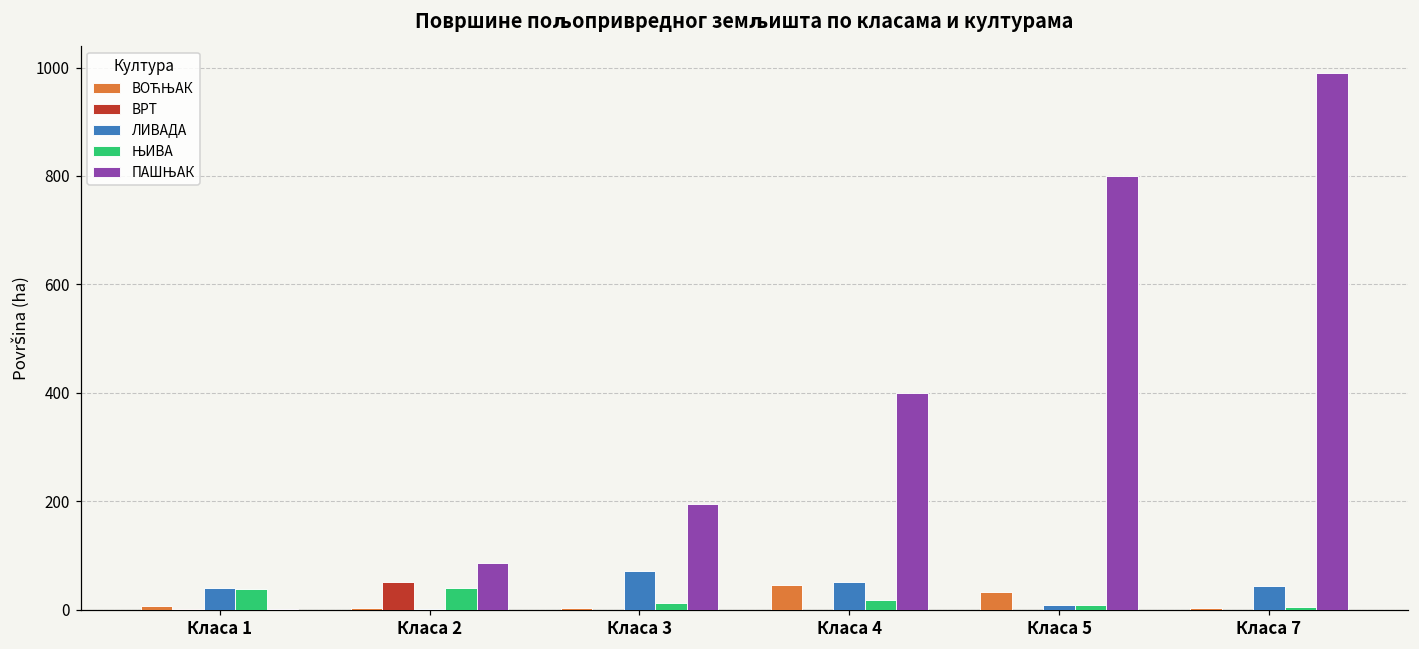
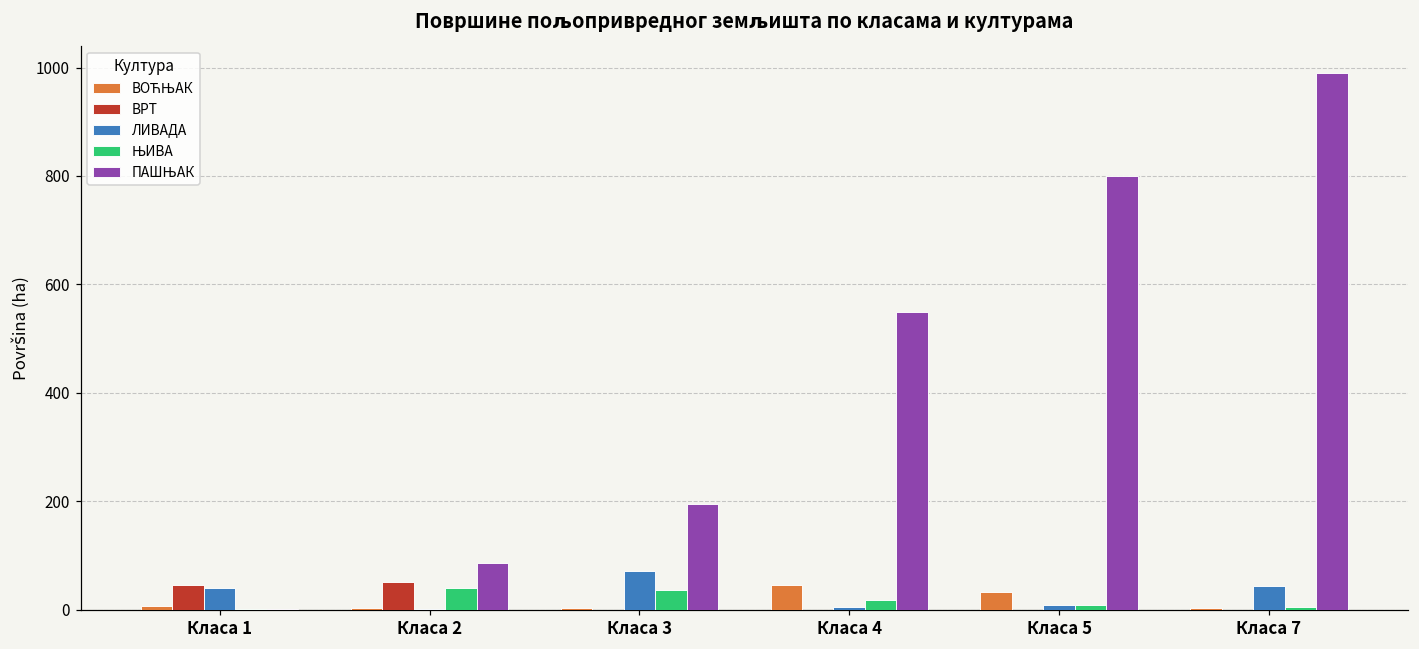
ВРТ, Класа 1: 0 -> 50
ЊИВА, Класа 1: 40 -> 0
ЊИВА, Класа 3: 10 -> 40
ЛИВАДА, Класа 4: 50 -> 0
ПАШЊАК, Класа 4: 400 -> 550
